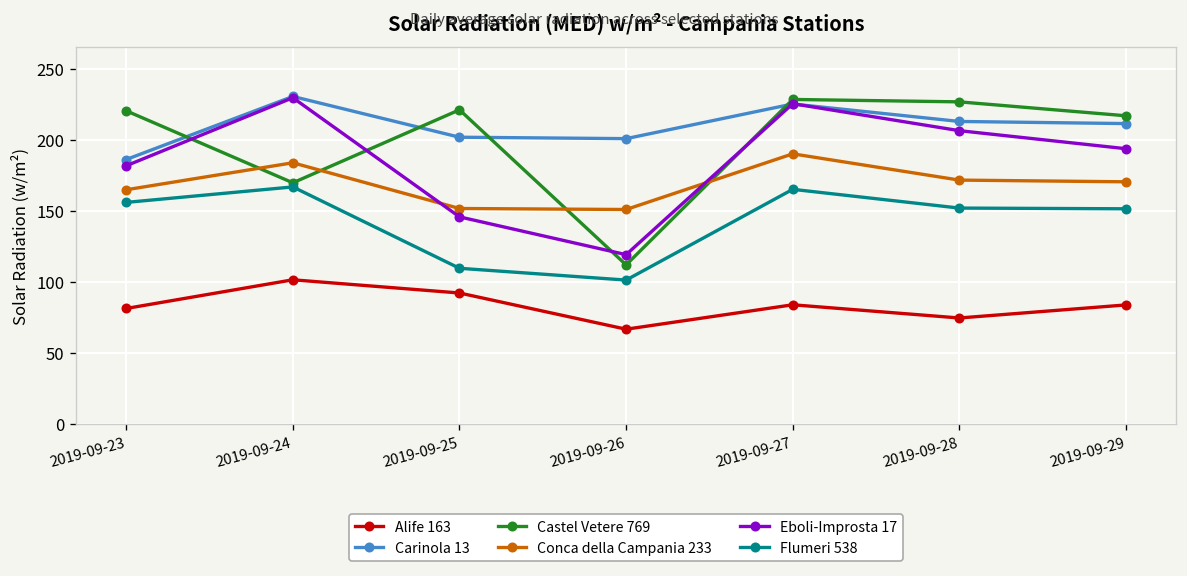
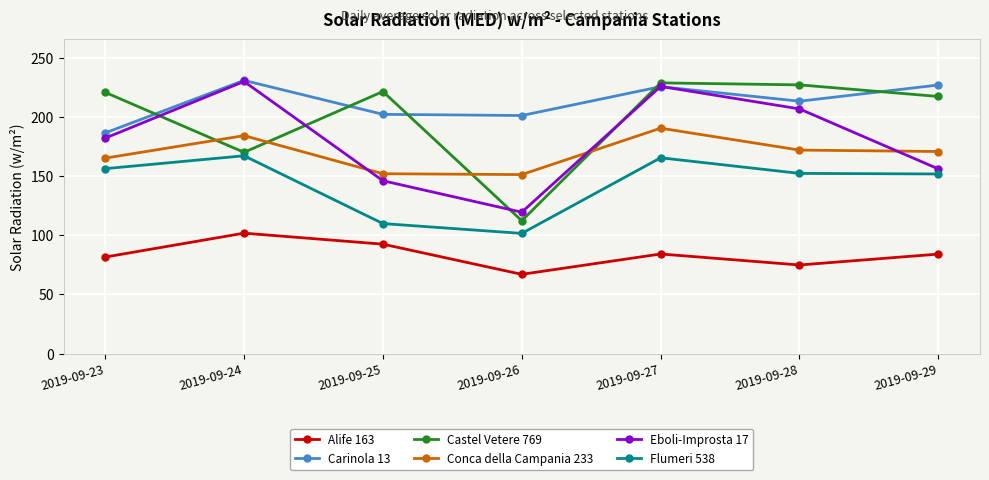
Carinola 13, 2019-09-29: 212 -> 227
Eboli-Improsta 17, 2019-09-29: 194 -> 156
